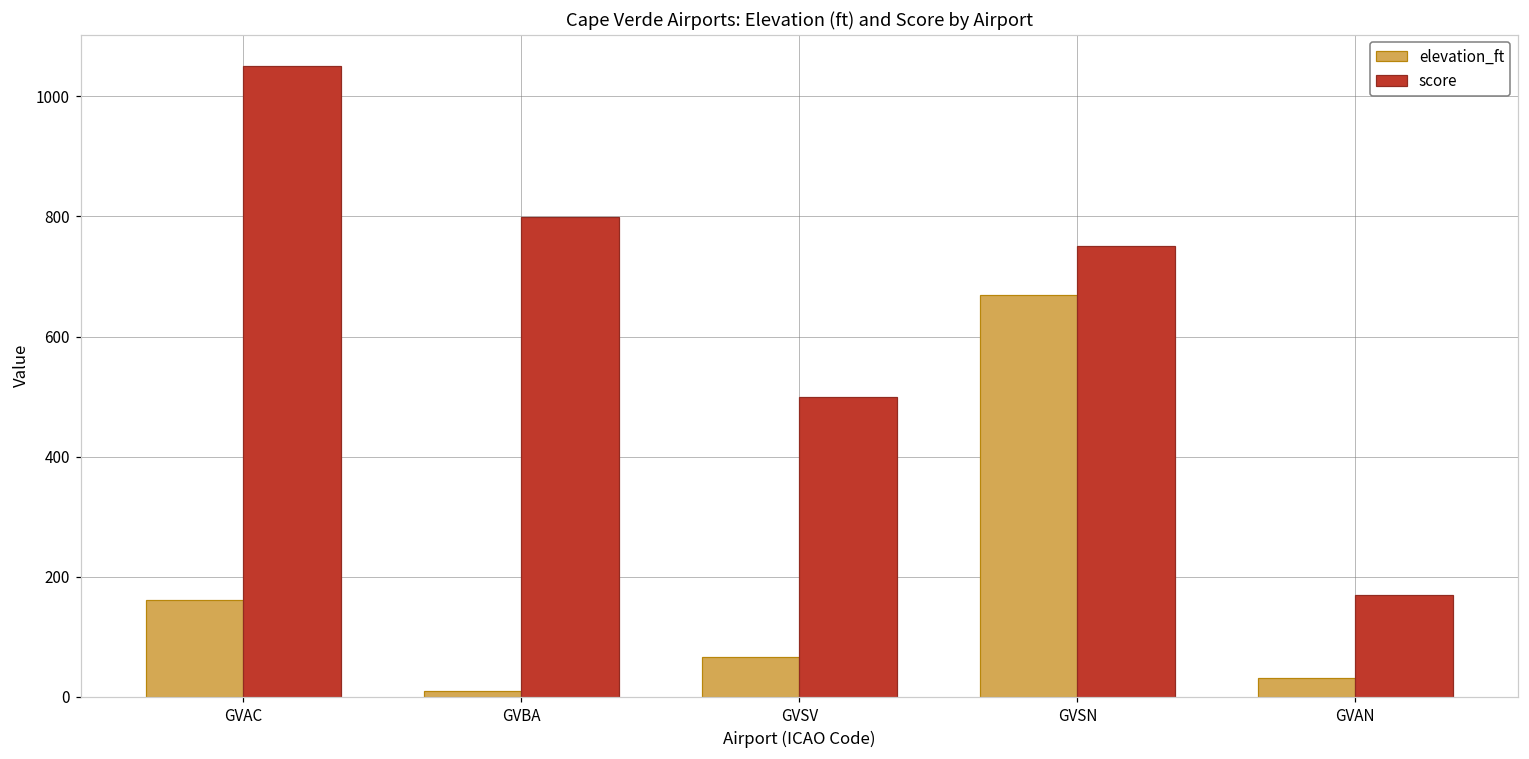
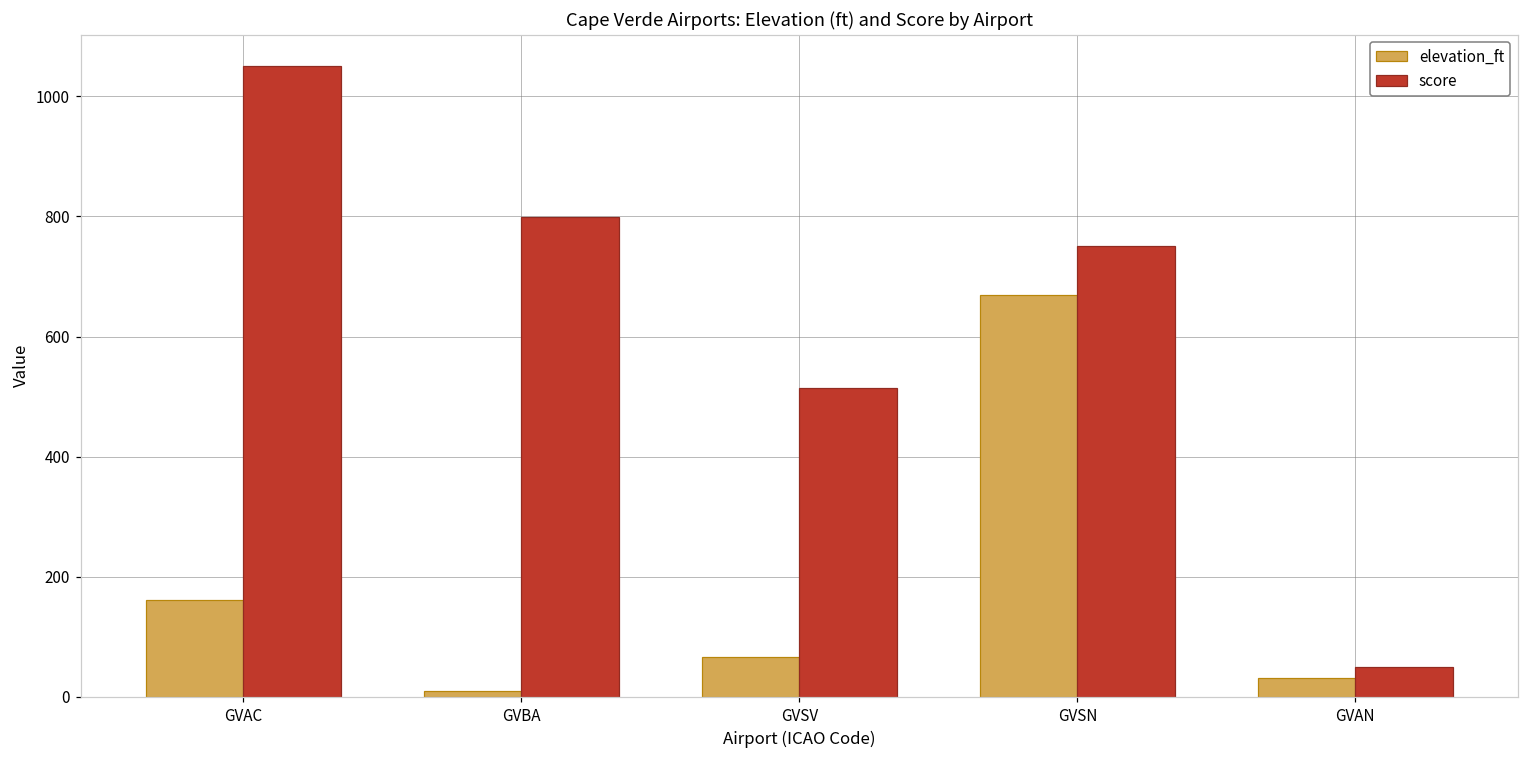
score, GVSV: 500 -> 520
score, GVAN: 170 -> 50
